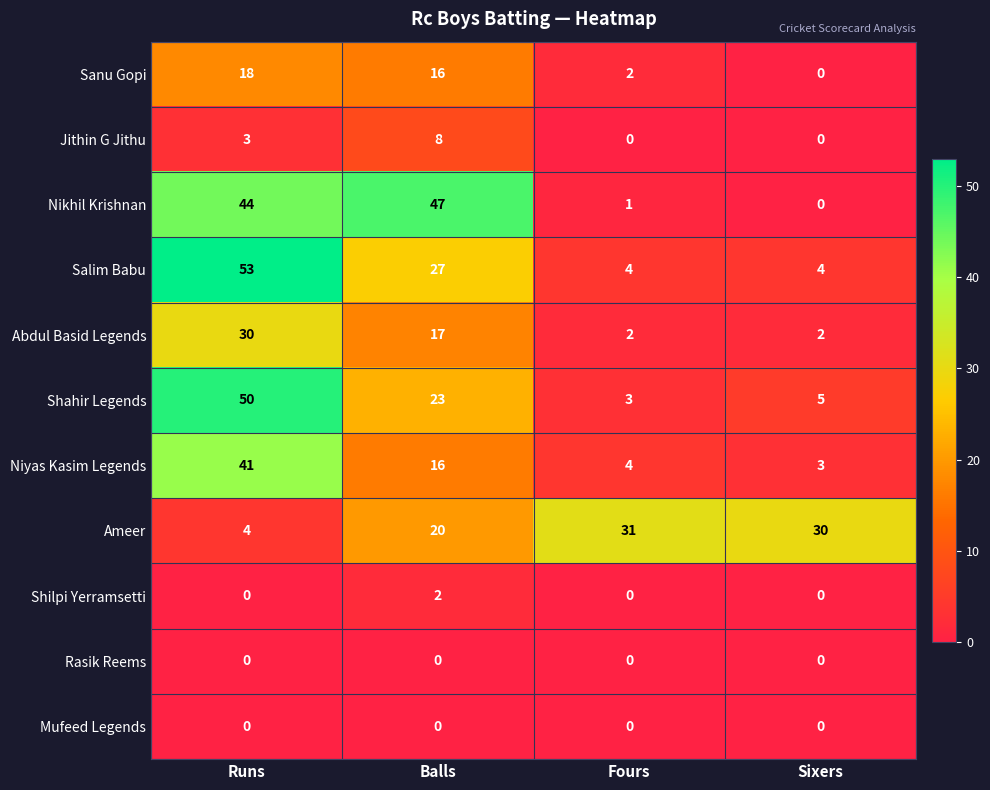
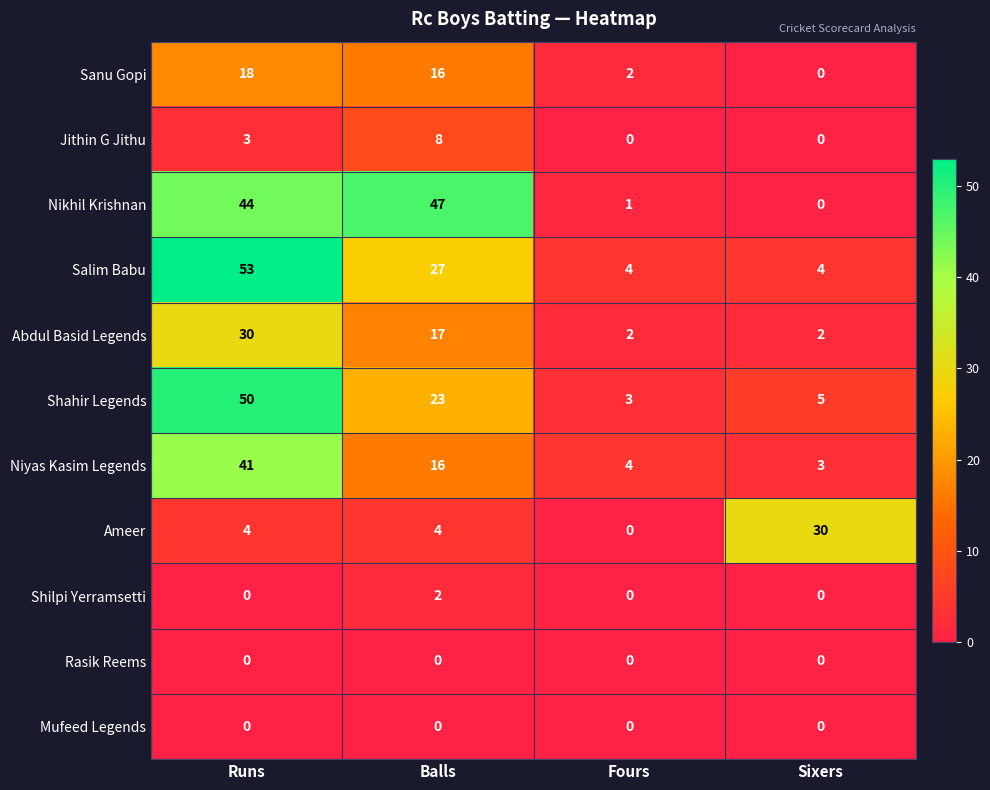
Ameer, Balls: 20 -> 4
Ameer, Fours: 31 -> 0
